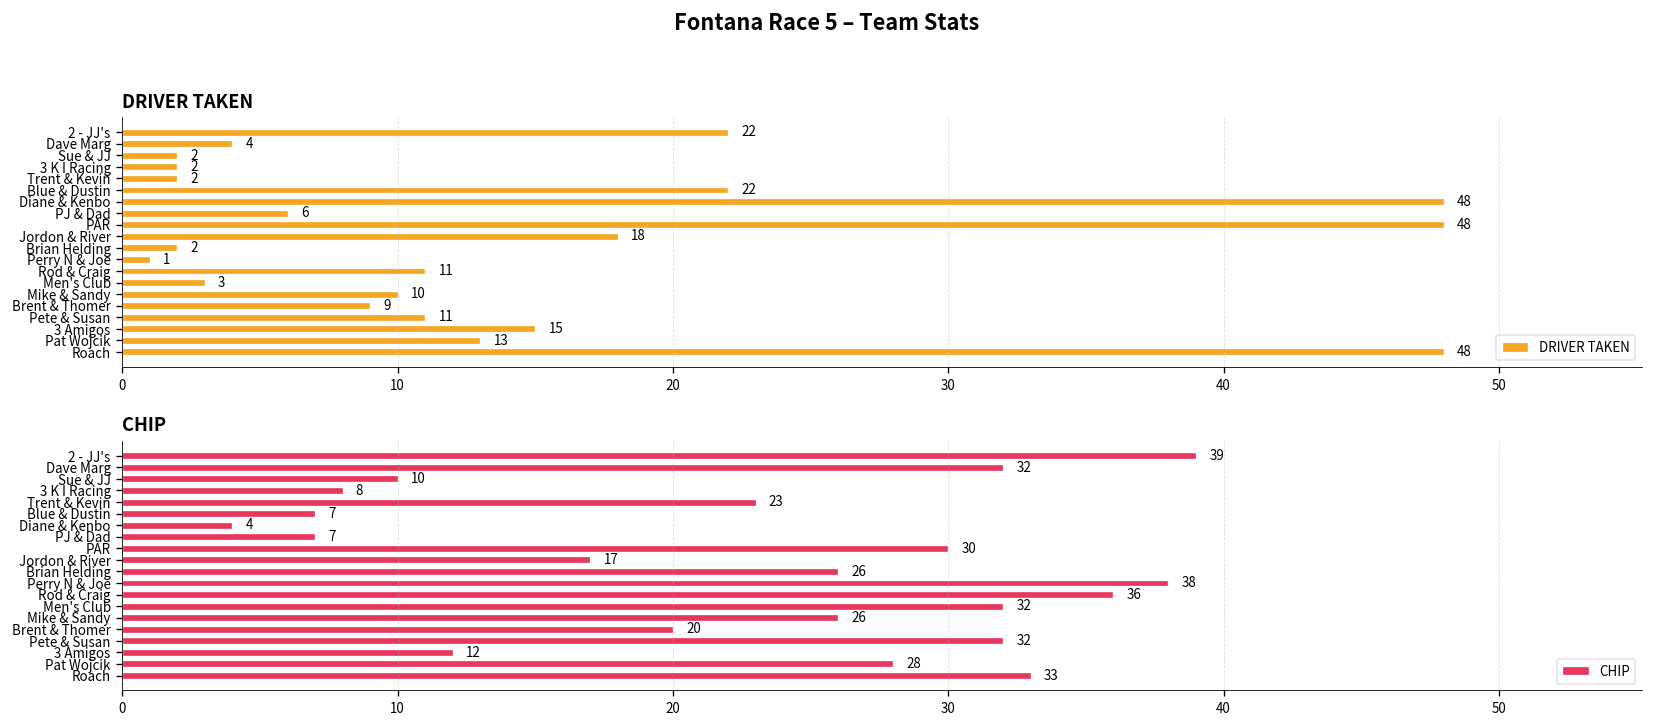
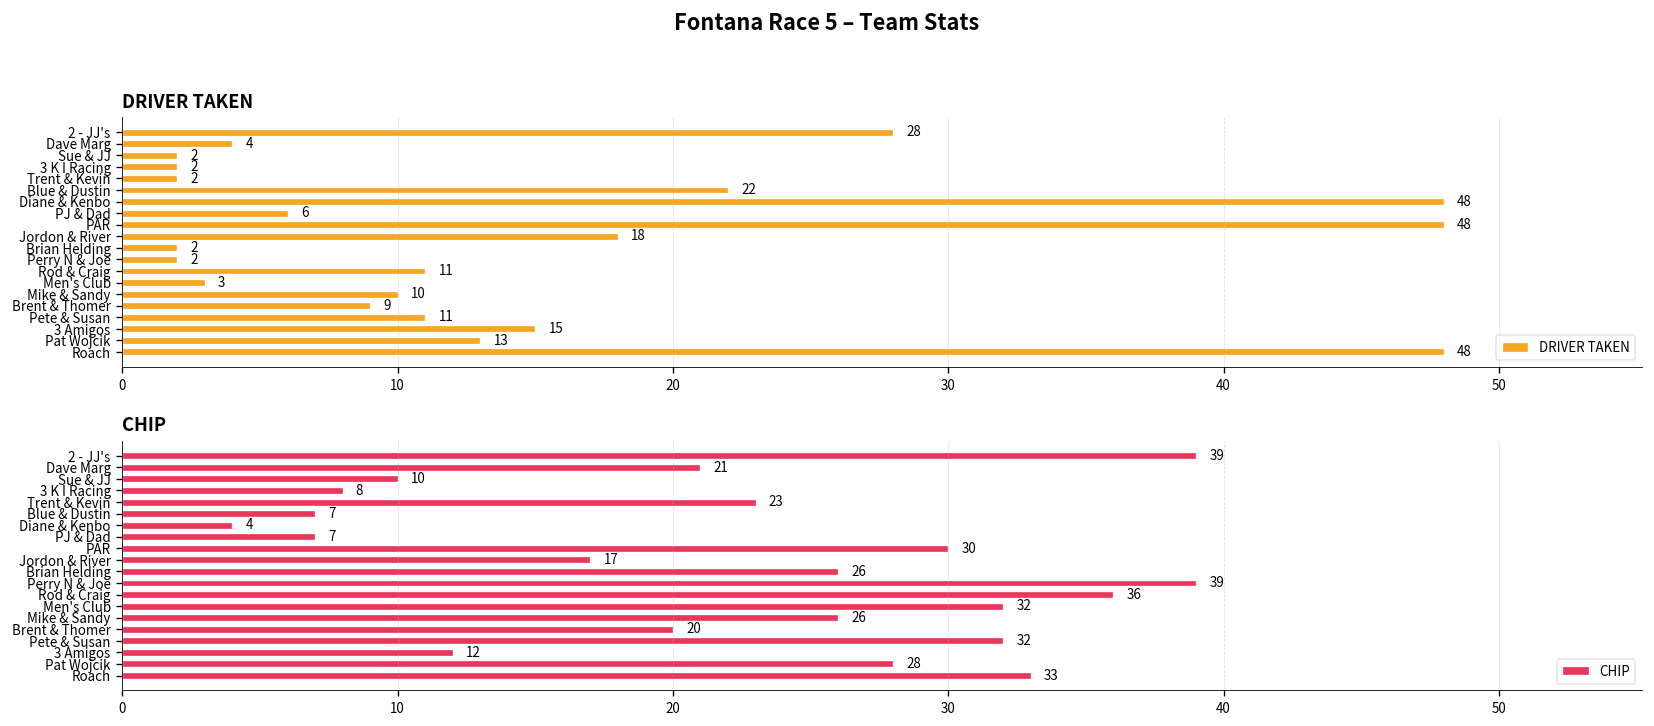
DRIVER TAKEN, 2 - JJ's: 22 -> 28
DRIVER TAKEN, Perry N & Joe: 1 -> 2
CHIP, Dave Marg: 32 -> 21
CHIP, Perry N & Joe: 38 -> 39
